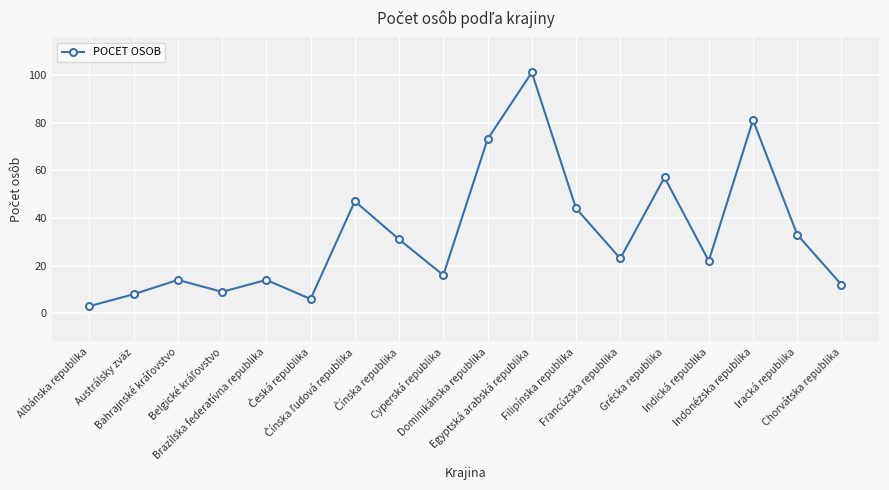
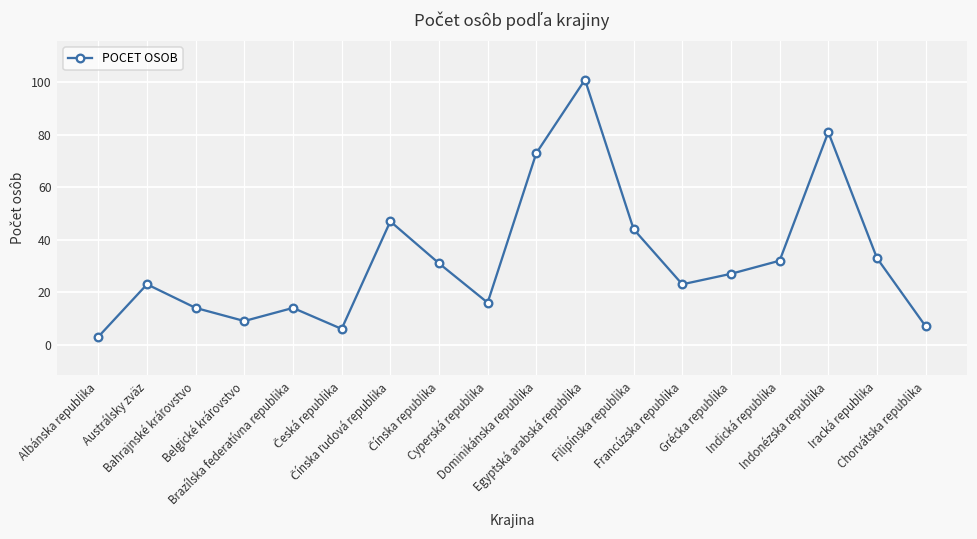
Austrálsky zväz: 8 -> 23
Grécka republika: 57 -> 27
Indická republika: 22 -> 32
Chorvátska republika: 12 -> 7
